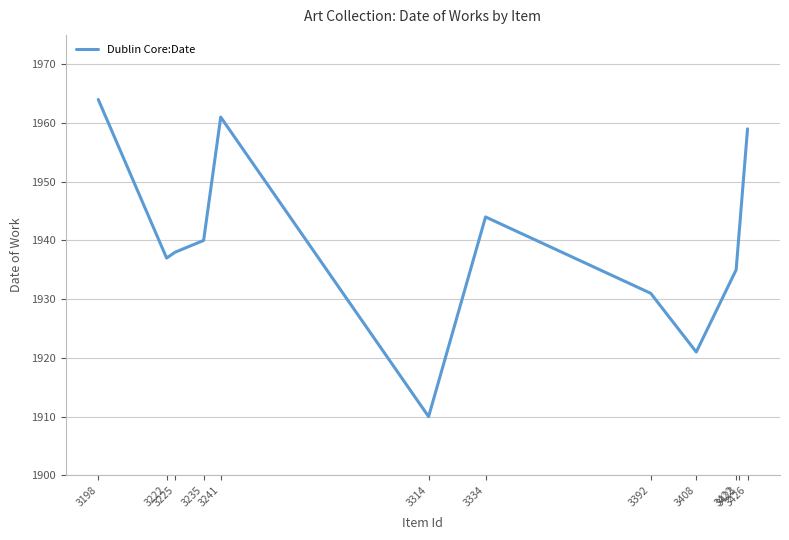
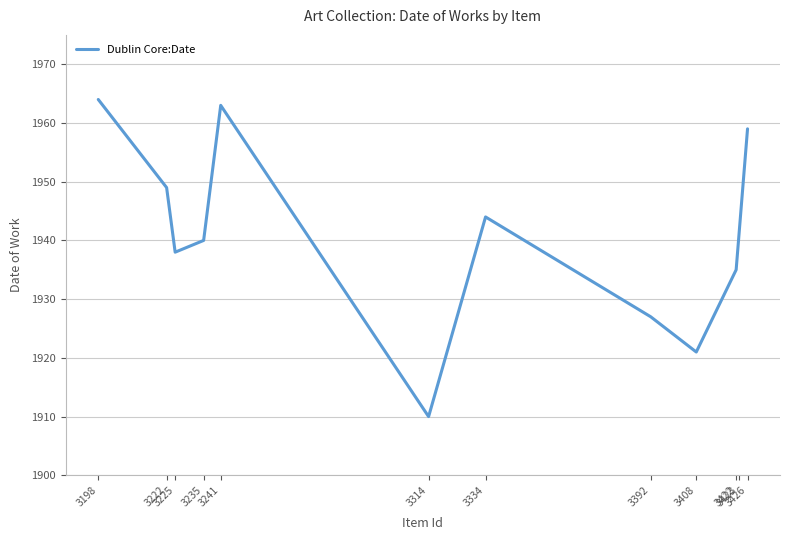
3222: 1937 -> 1949
3241: 1961 -> 1963
3392: 1931 -> 1927
